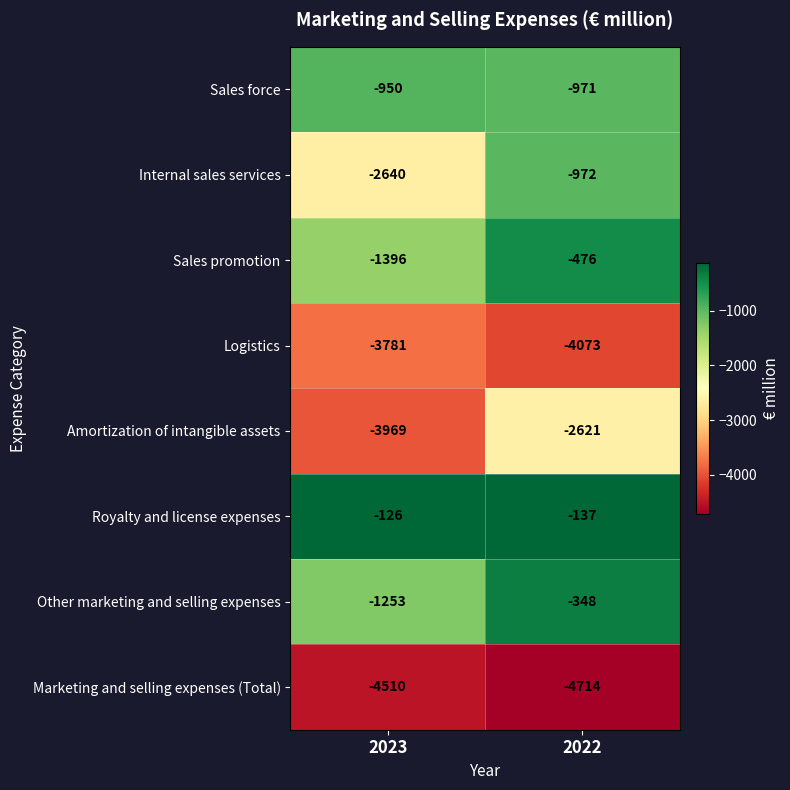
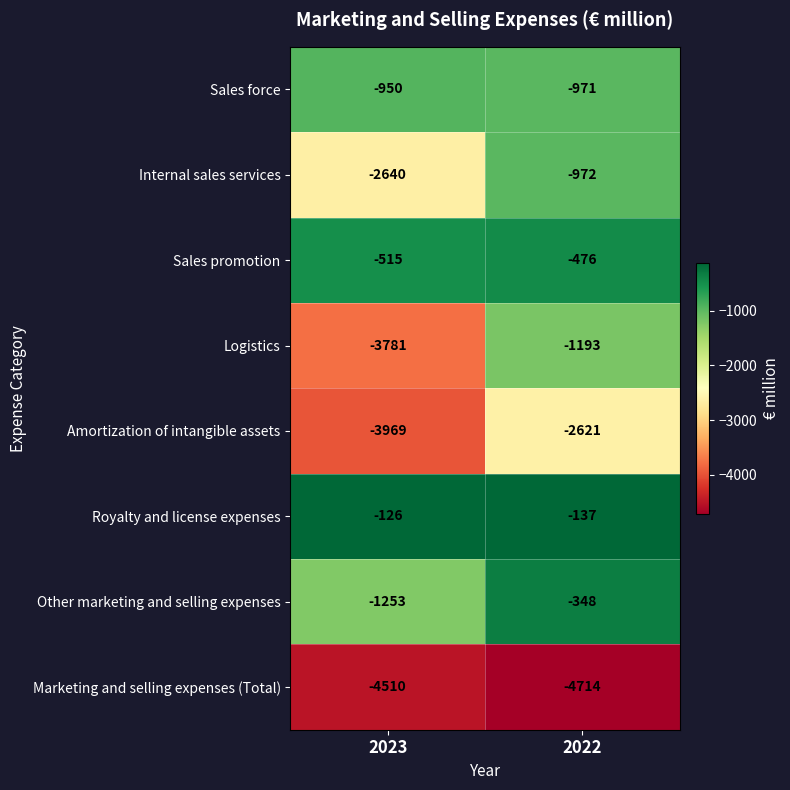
Sales promotion, 2023: -1396 -> -515
Logistics, 2022: -4073 -> -1193
